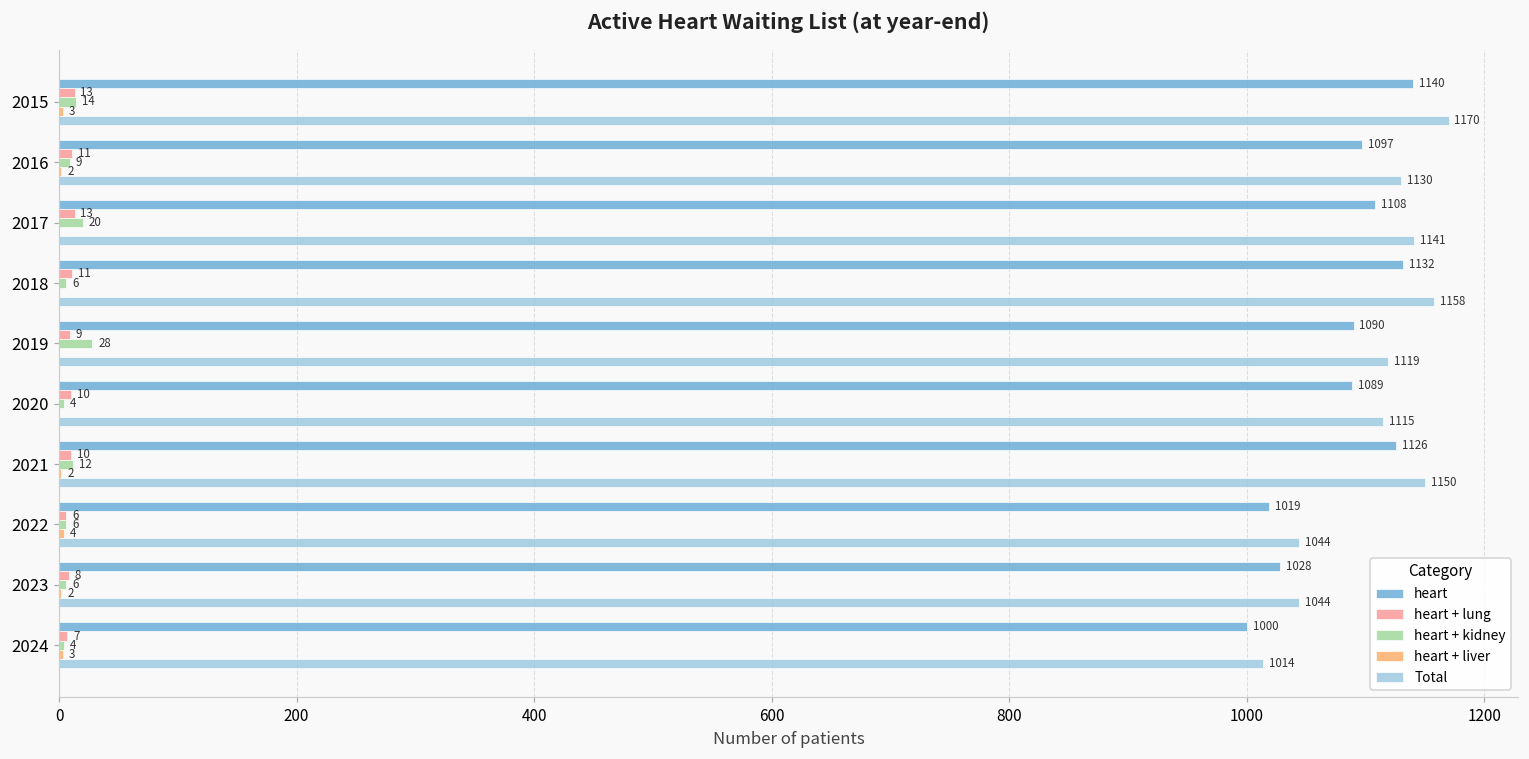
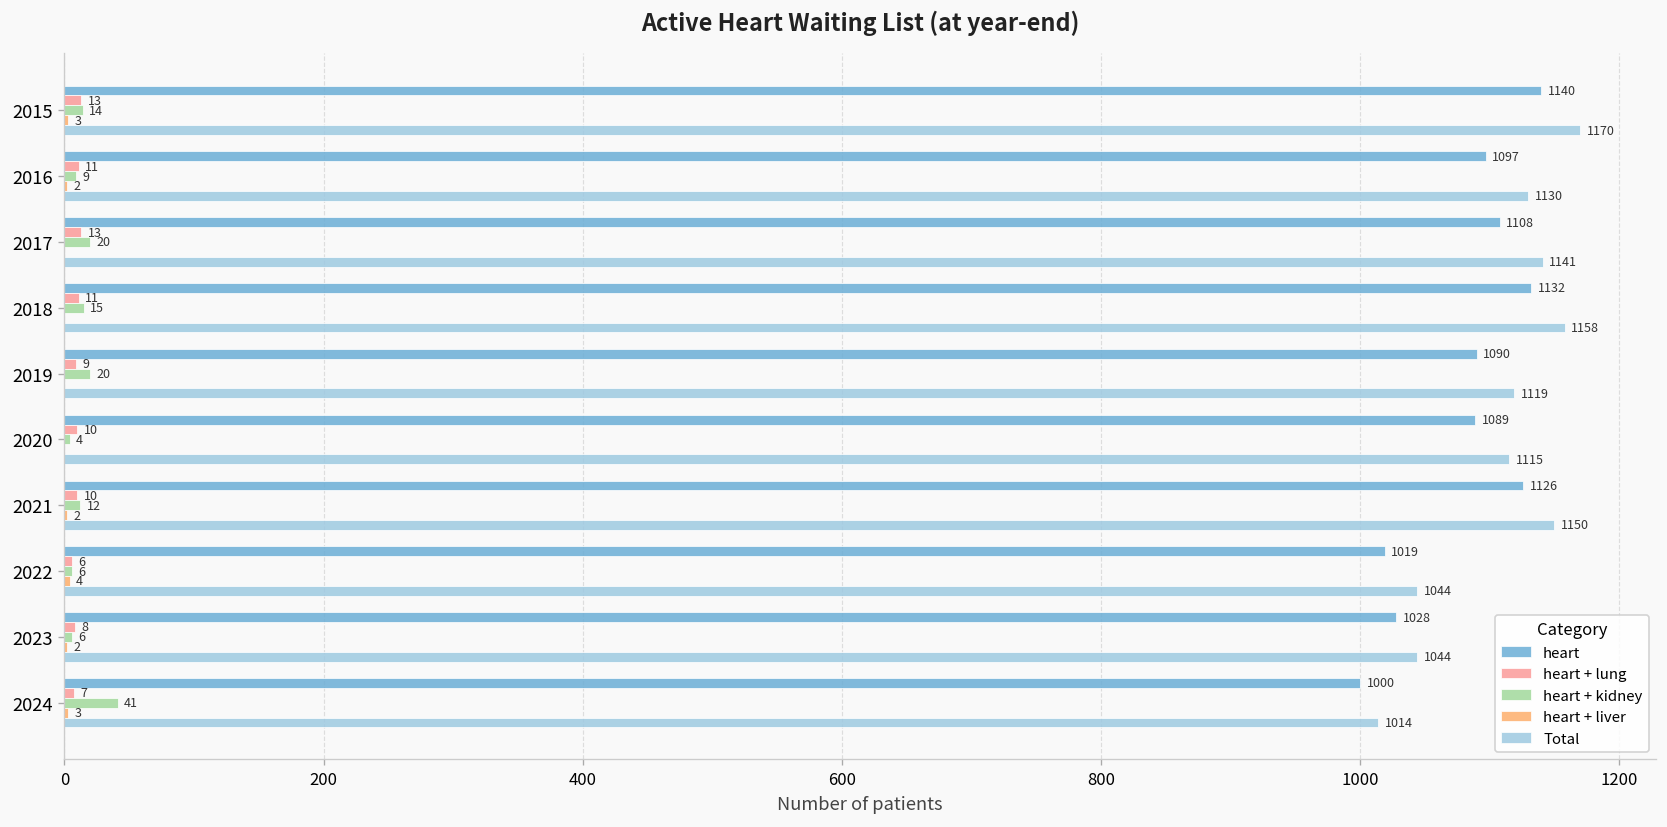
heart + kidney, 2018: 6 -> 15
heart + kidney, 2019: 28 -> 20
heart + kidney, 2024: 4 -> 41
